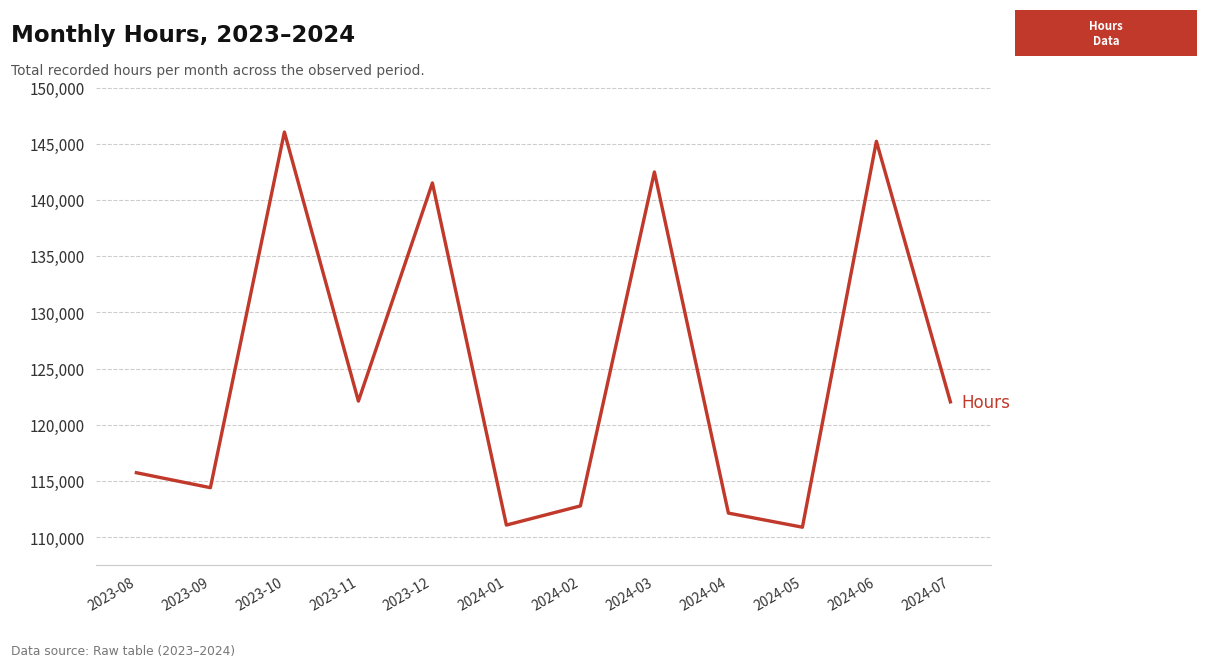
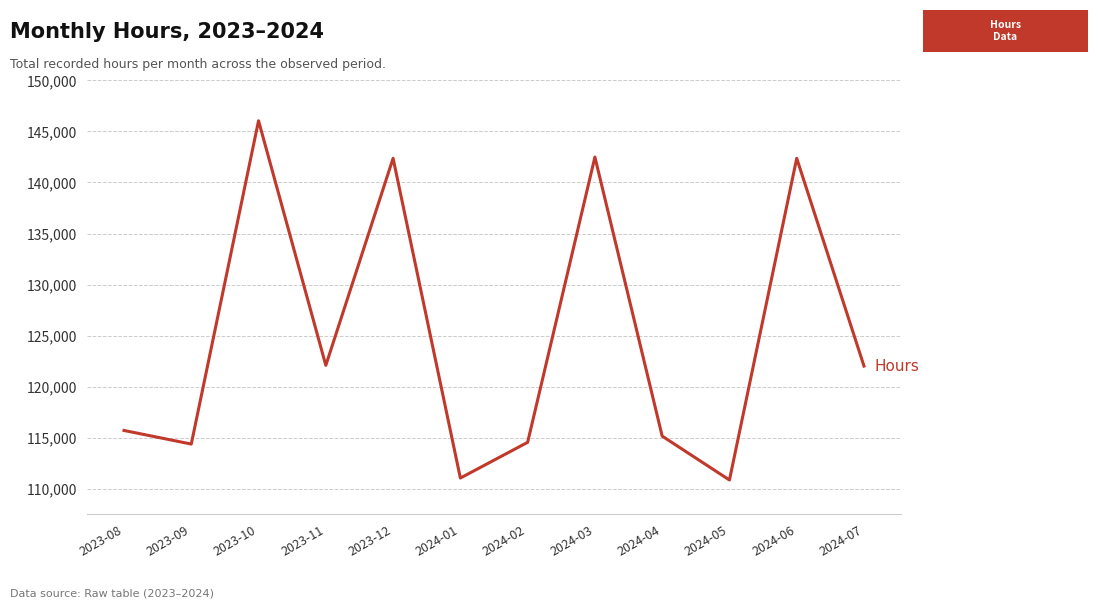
2023-12: 141,500 -> 142,400
2024-02: 112,800 -> 114,600
2024-04: 112,100 -> 115,200
2024-06: 145,200 -> 142,400
